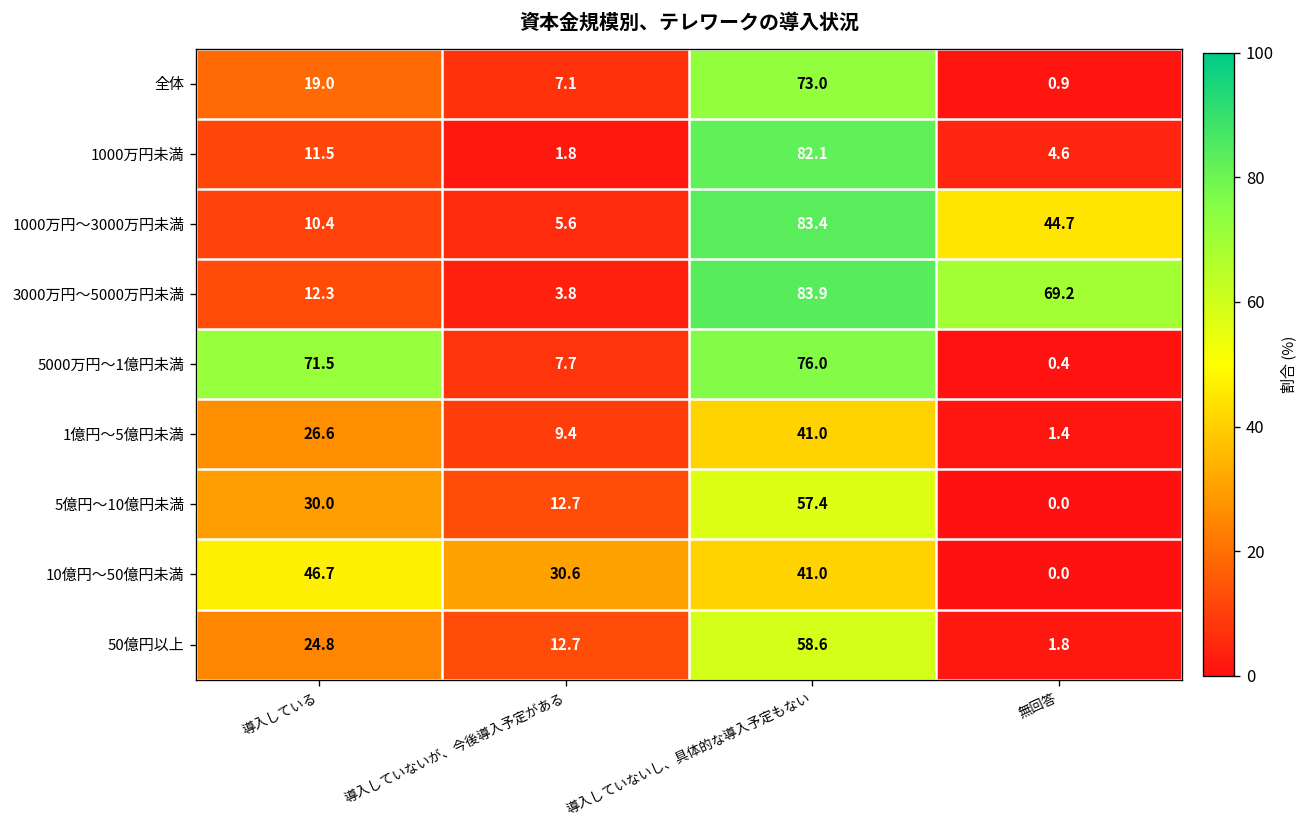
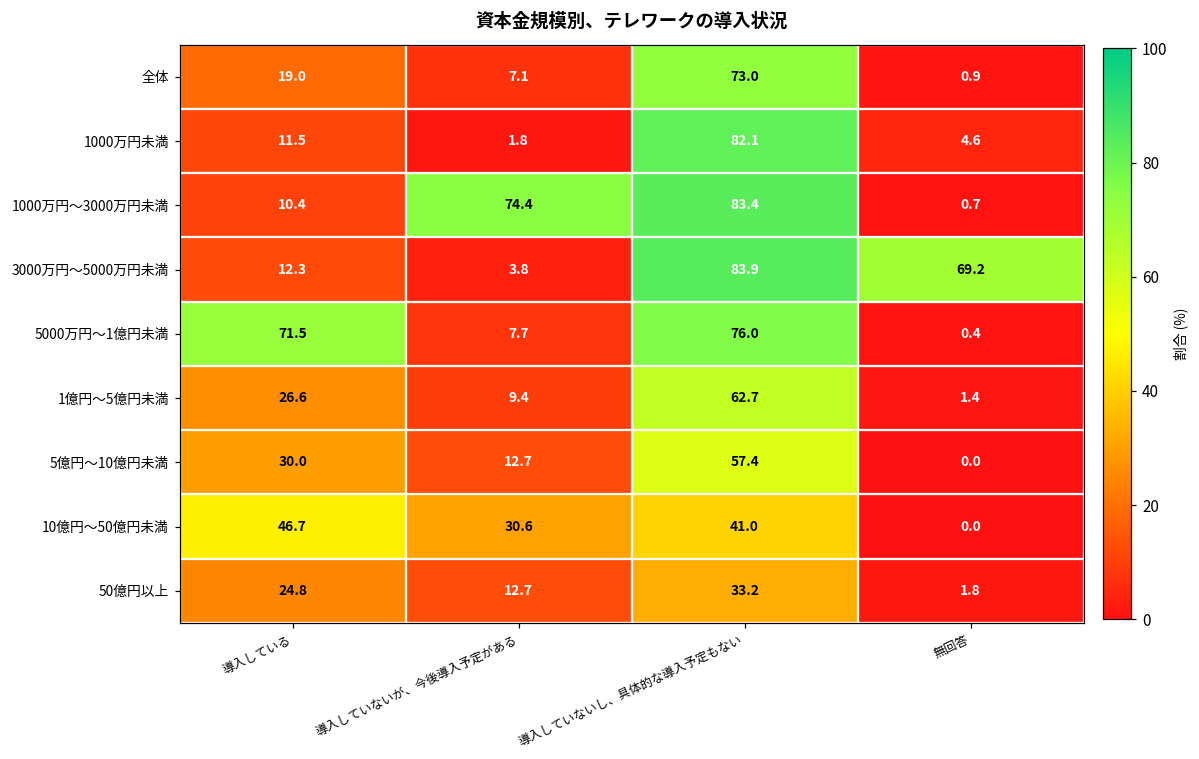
1000万円～3000万円未満, 導入していないが、今後導入予定がある: 5.6 -> 74.4
1000万円～3000万円未満, 無回答: 44.7 -> 0.7
1億円～5億円未満, 導入していないし、具体的な導入予定もない: 41.0 -> 62.7
50億円以上, 導入していないし、具体的な導入予定もない: 58.6 -> 33.2
